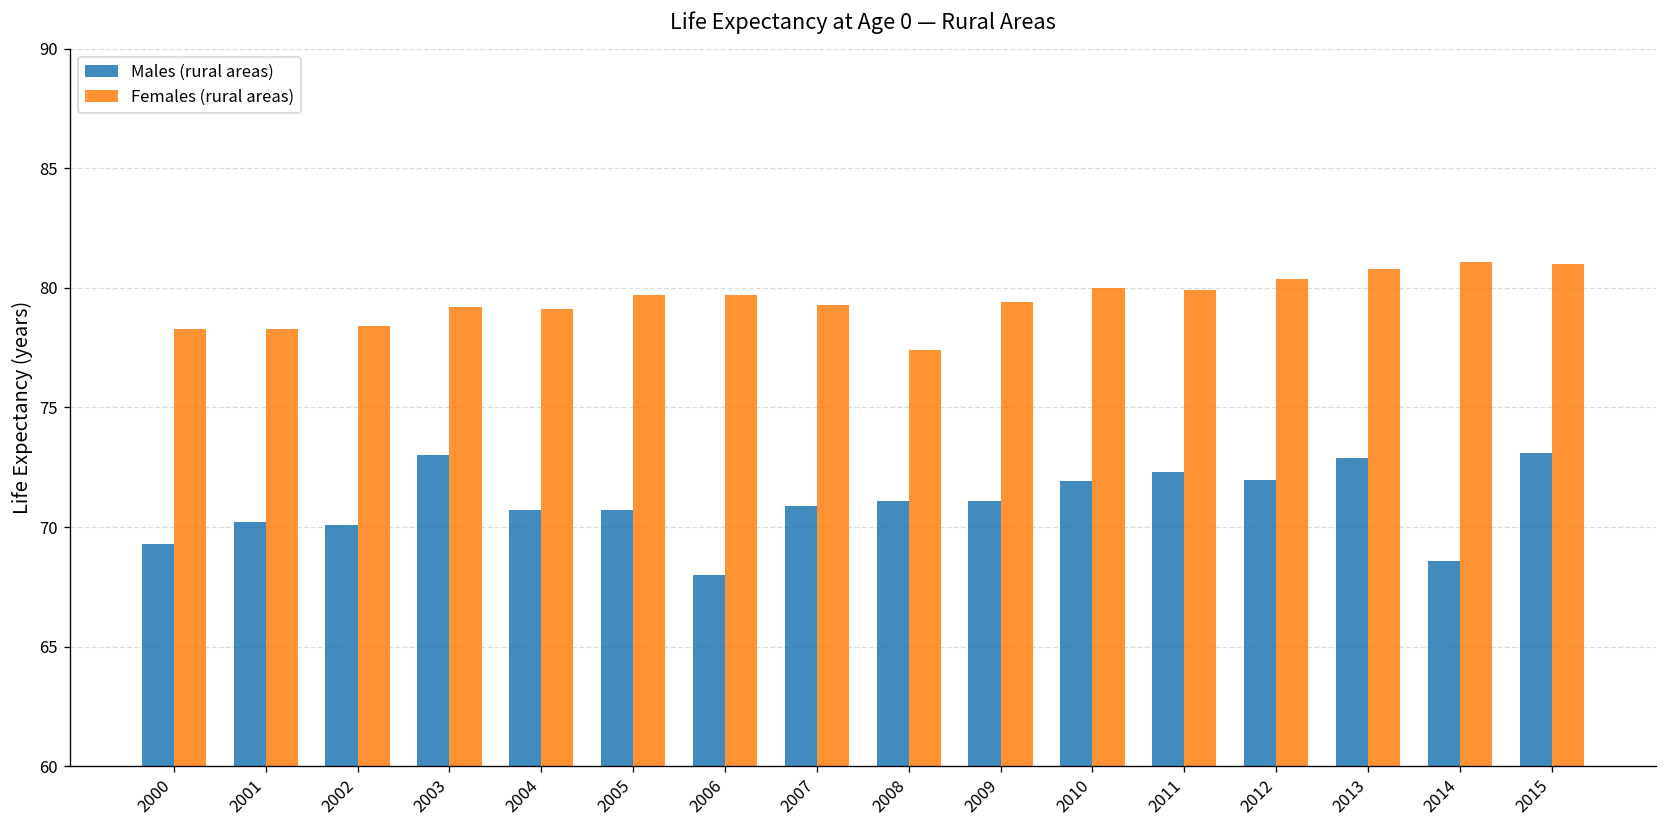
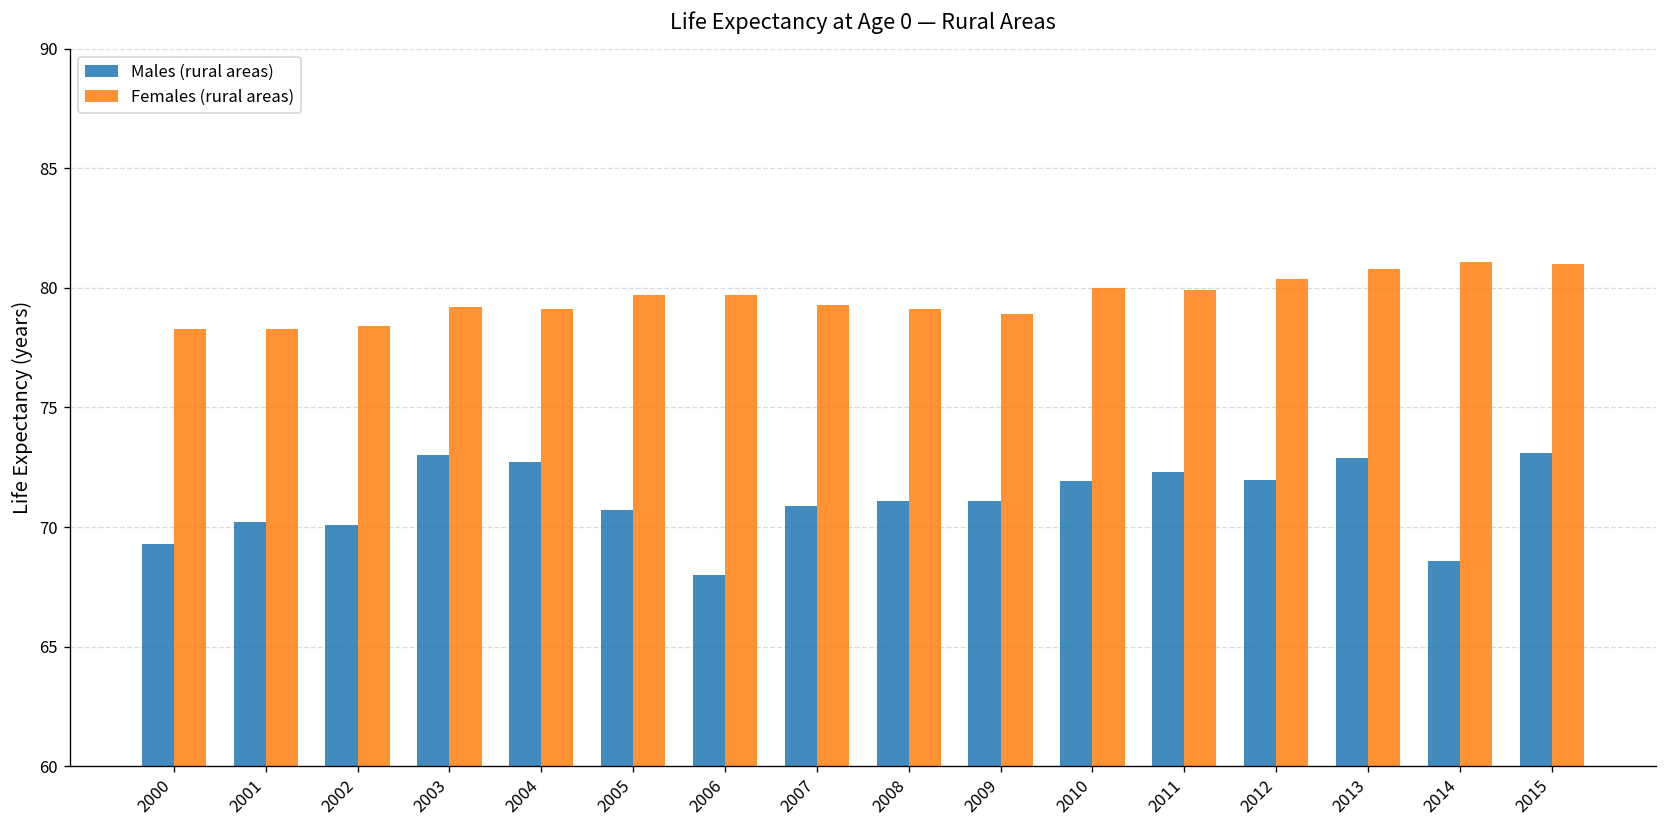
Males (rural areas), 2004: 70.7 -> 72.7
Females (rural areas), 2008: 77.4 -> 79.1
Females (rural areas), 2009: 79.4 -> 78.9
